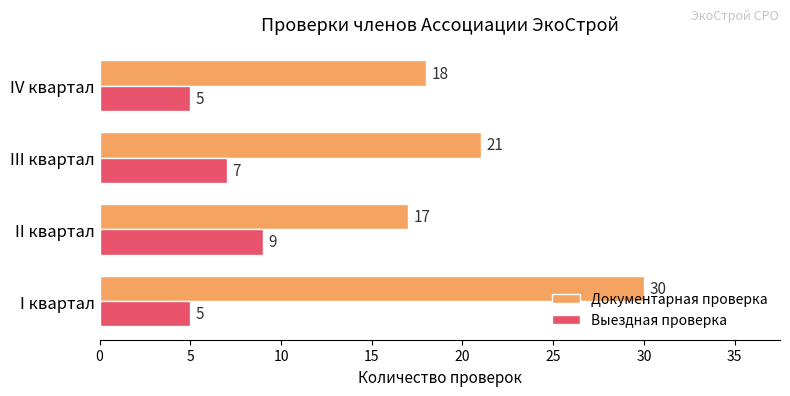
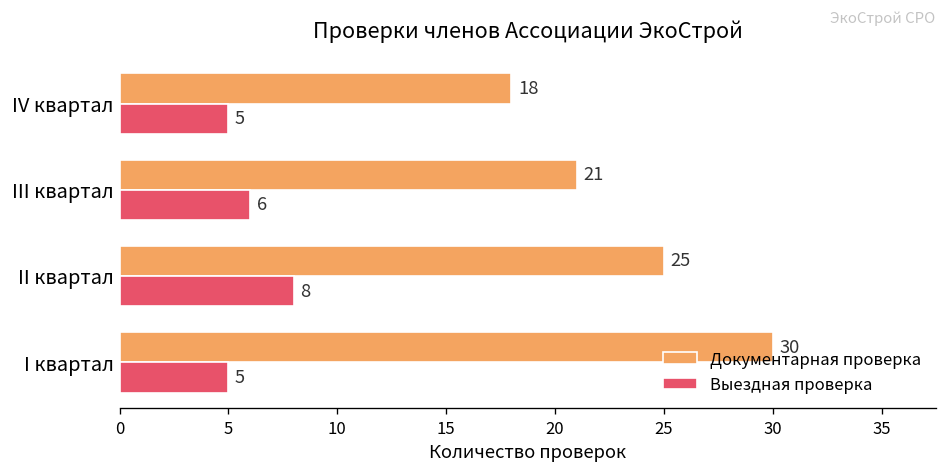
Выездная проверка, III квартал: 7 -> 6
Документарная проверка, II квартал: 17 -> 25
Выездная проверка, II квартал: 9 -> 8
